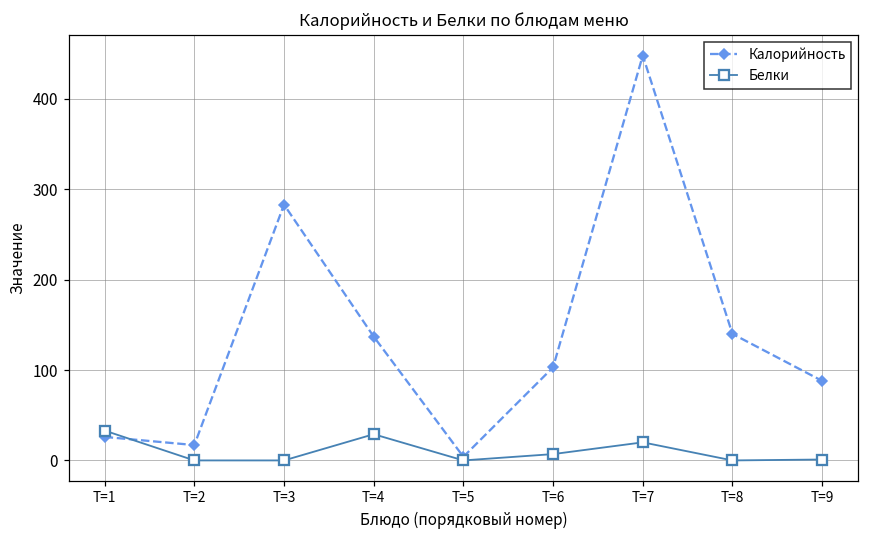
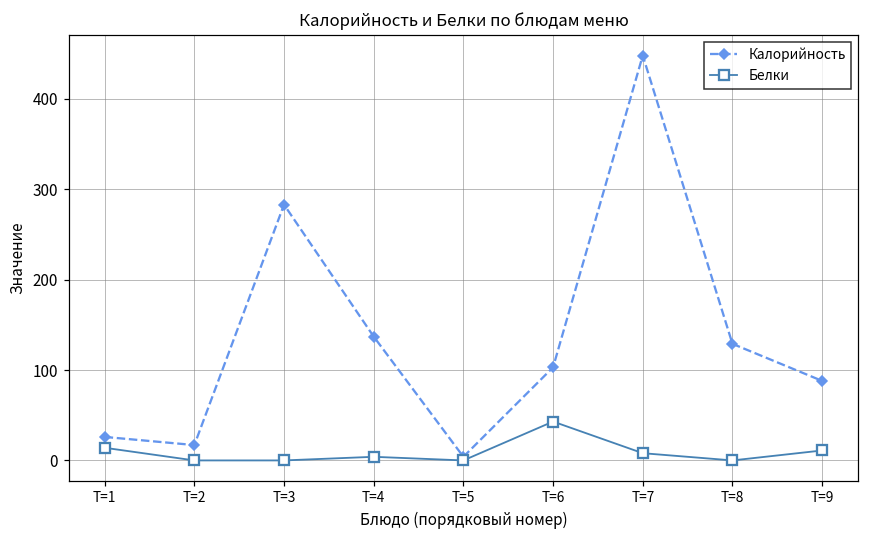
Белки, T=1: 30 -> 10
Белки, T=4: 30 -> 0
Белки, T=6: 10 -> 40
Белки, T=7: 20 -> 10
Калорийность, T=8: 140 -> 130
Белки, T=9: 0 -> 10
